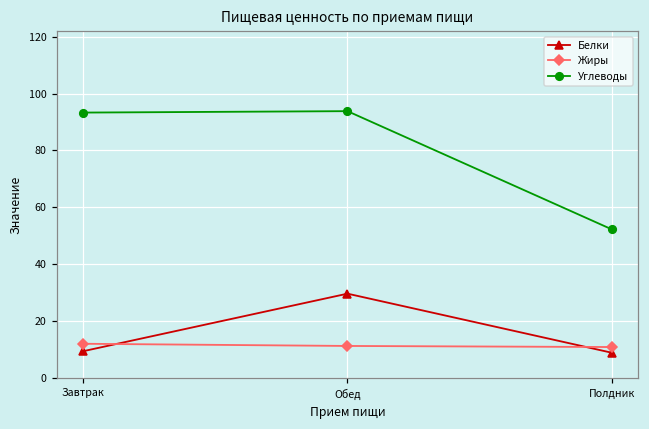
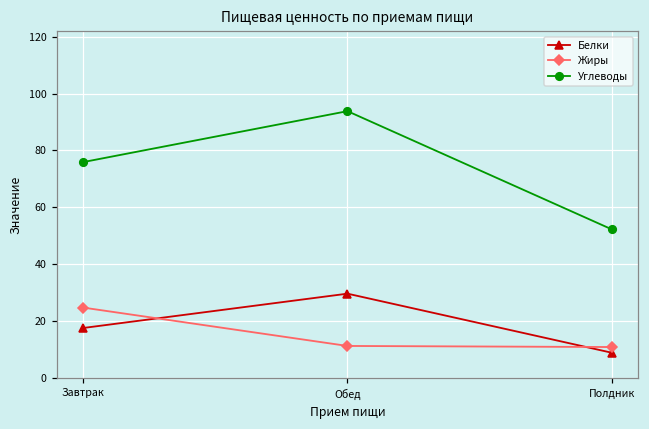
Белки, Завтрак: 9 -> 18
Жиры, Завтрак: 12 -> 25
Углеводы, Завтрак: 93 -> 76
